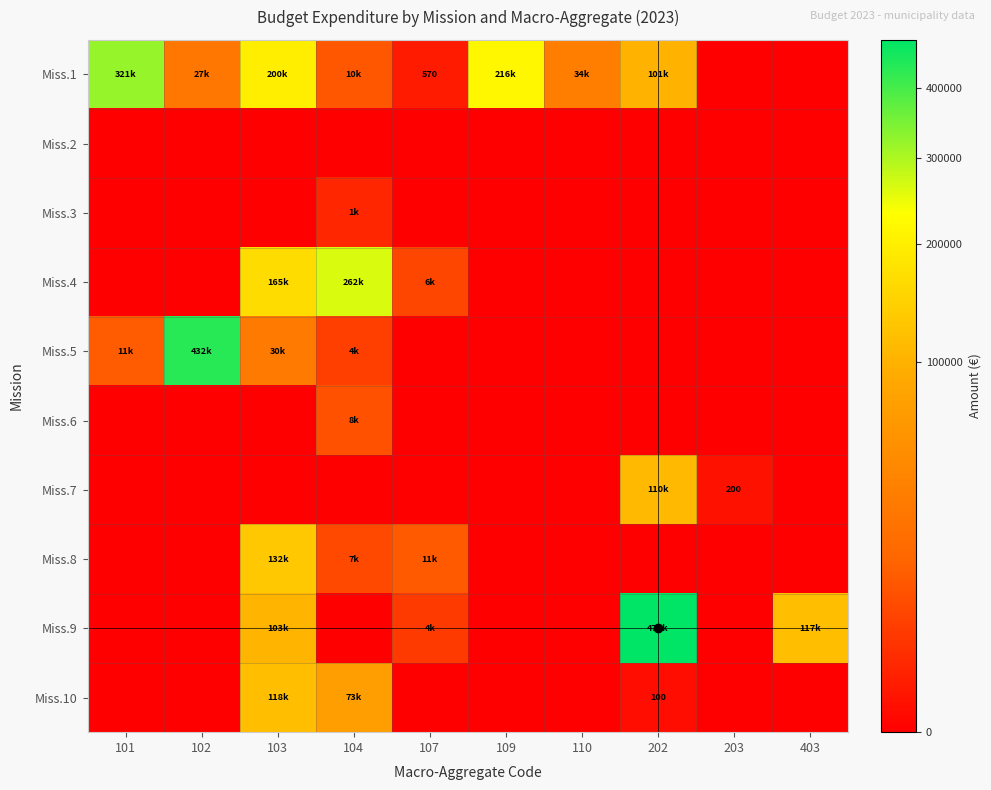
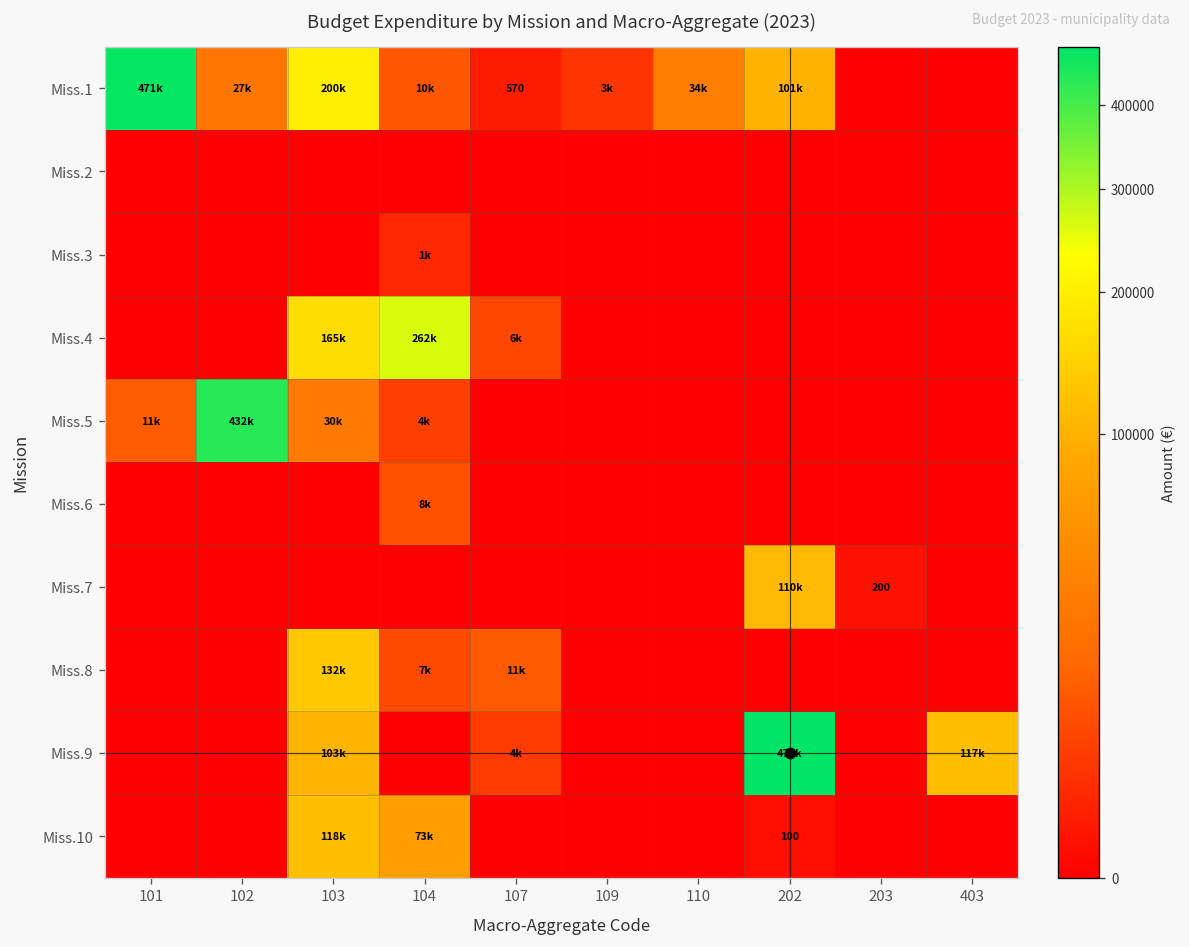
Miss.1, 101: 321k -> 471k
Miss.1, 109: 216k -> 3k
